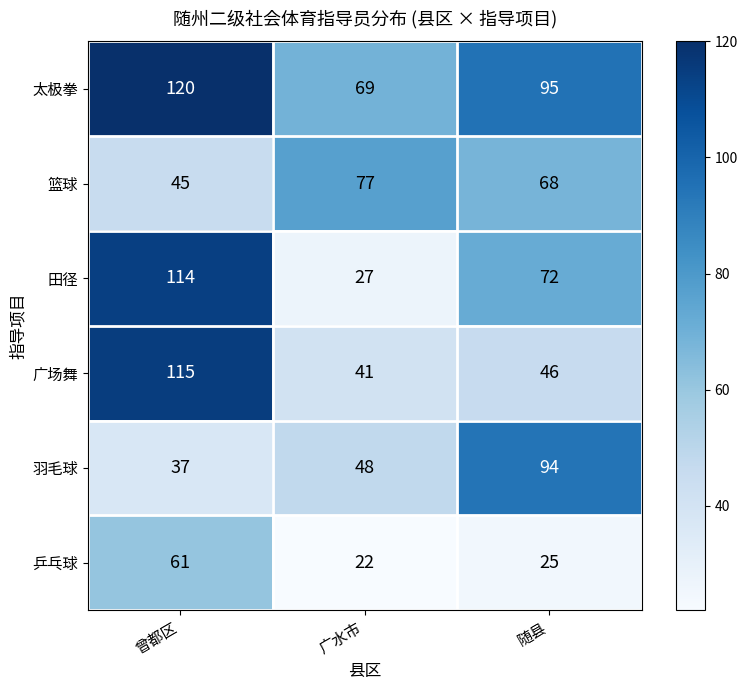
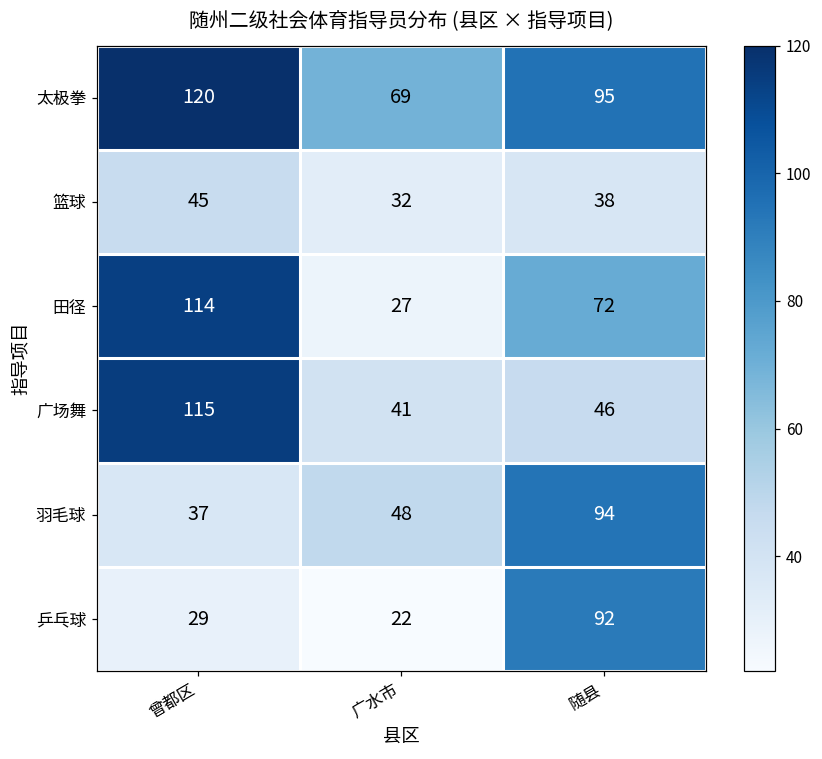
篮球, 广水市: 77 -> 32
篮球, 随县: 68 -> 38
乒乓球, 曾都区: 61 -> 29
乒乓球, 随县: 25 -> 92
